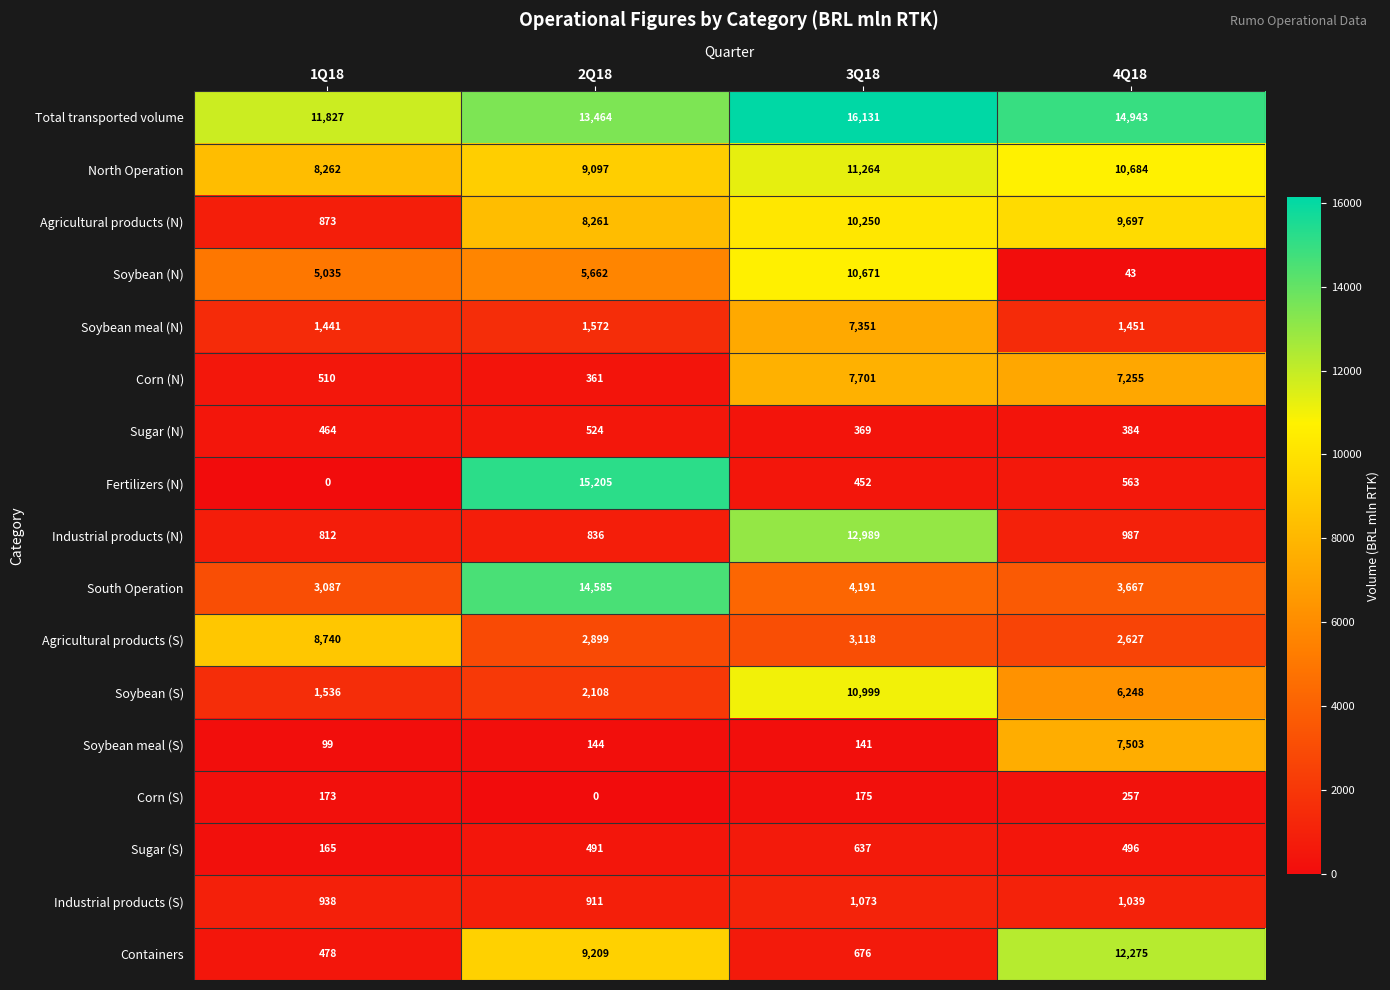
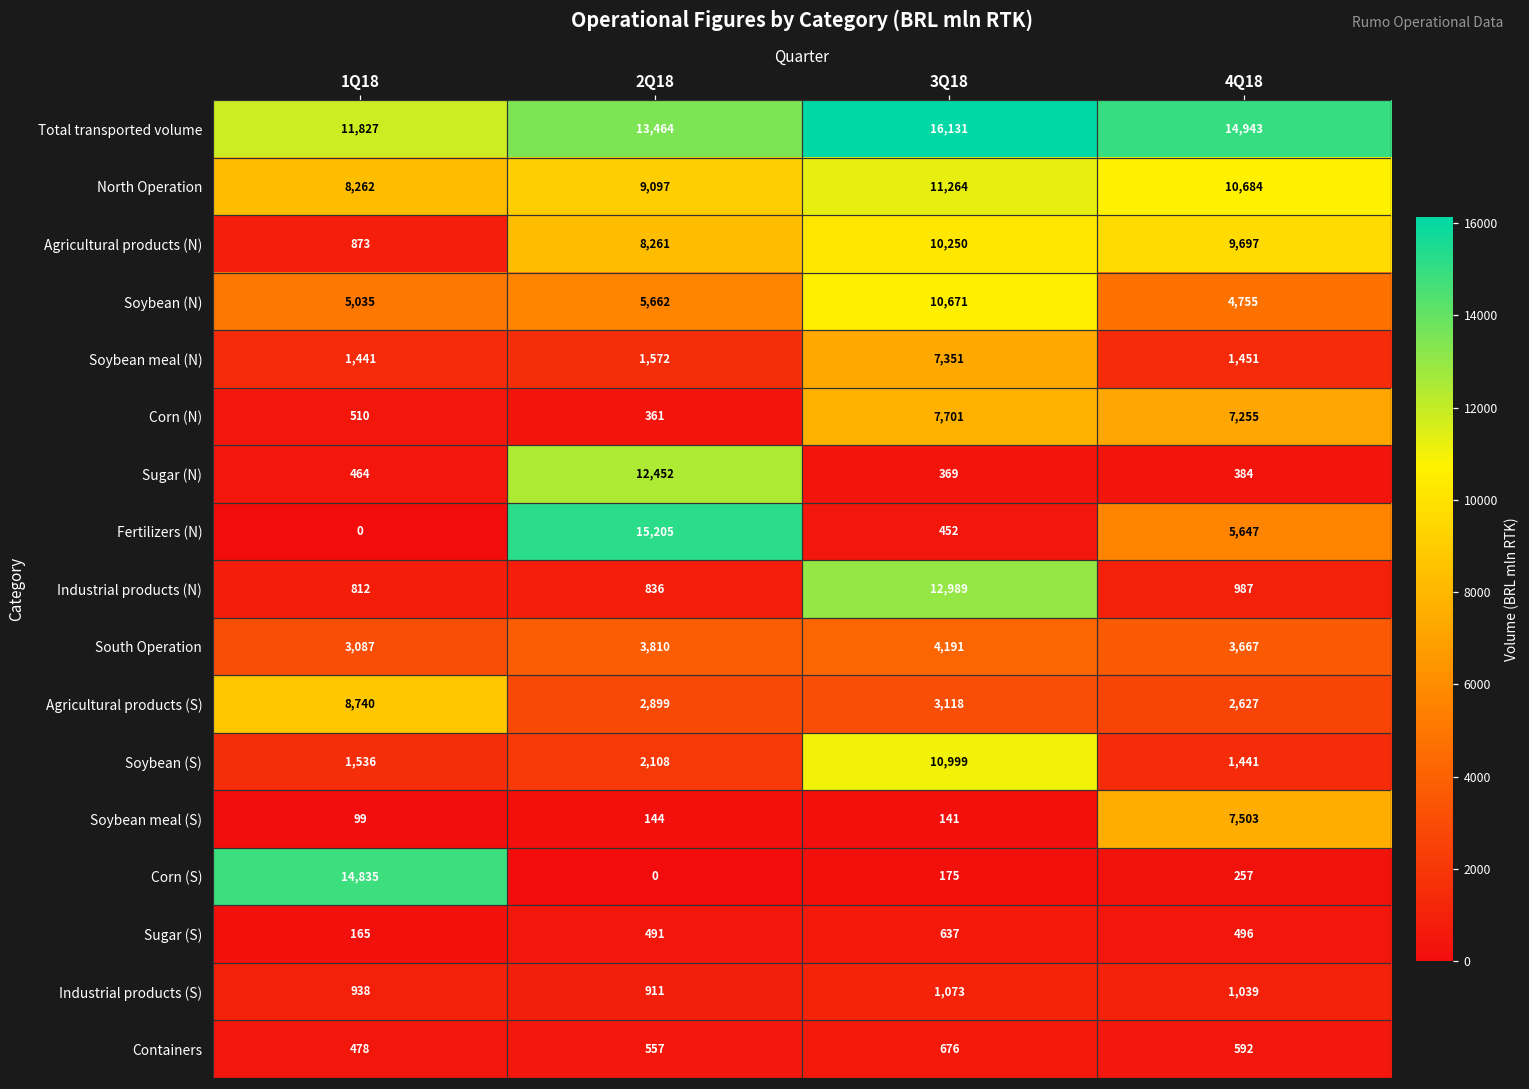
Soybean (N), 4Q18: 43 -> 4,755
Sugar (N), 2Q18: 524 -> 12,452
Fertilizers (N), 4Q18: 563 -> 5,647
South Operation, 2Q18: 14,585 -> 3,810
Soybean (S), 4Q18: 6,248 -> 1,441
Corn (S), 1Q18: 173 -> 14,835
Containers, 2Q18: 9,209 -> 557
Containers, 4Q18: 12,275 -> 592
